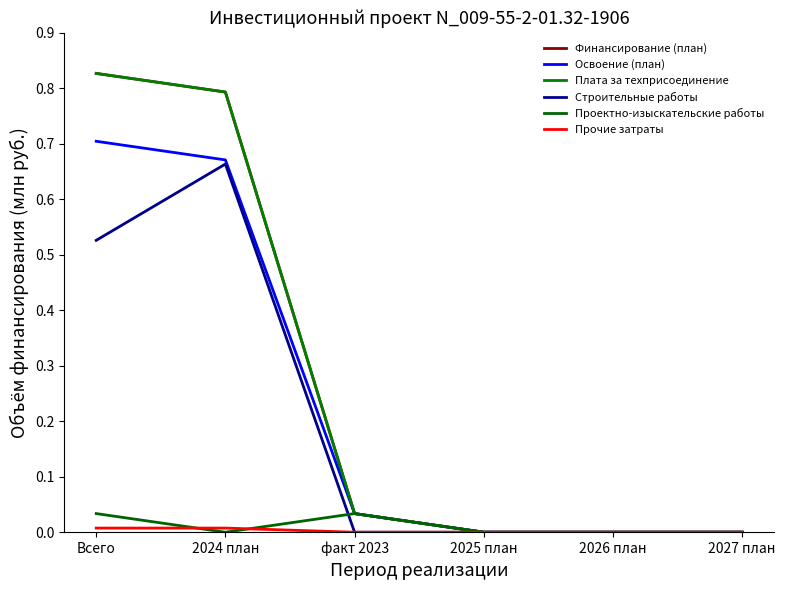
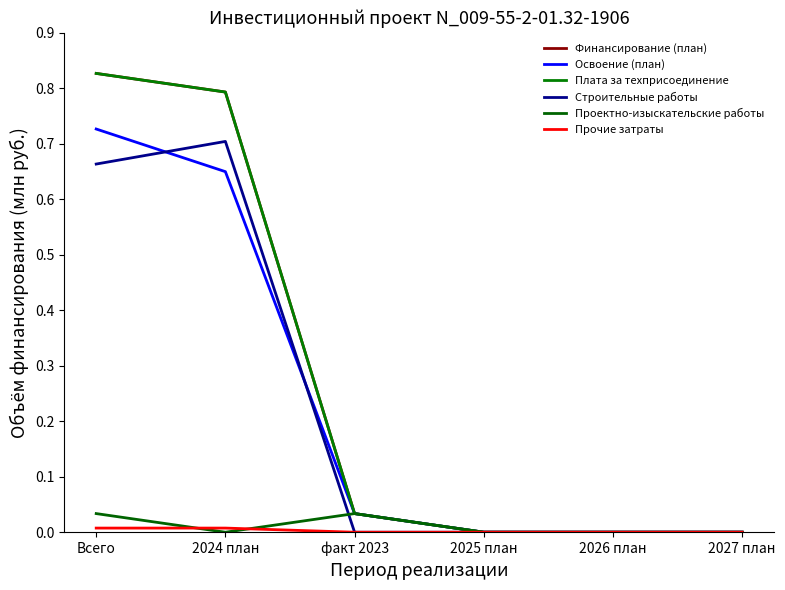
Освоение (план), Всего: 0.70 -> 0.73
Строительные работы, Всего: 0.53 -> 0.66
Освоение (план), 2024 план: 0.67 -> 0.65
Строительные работы, 2024 план: 0.66 -> 0.70
